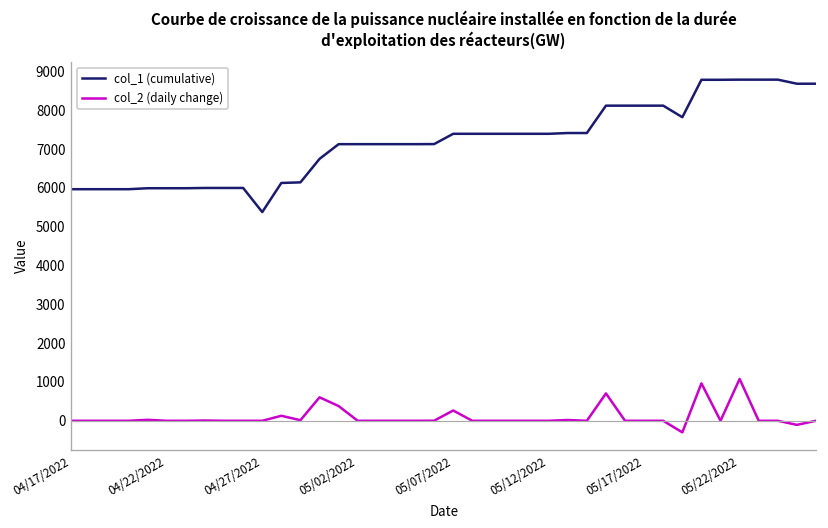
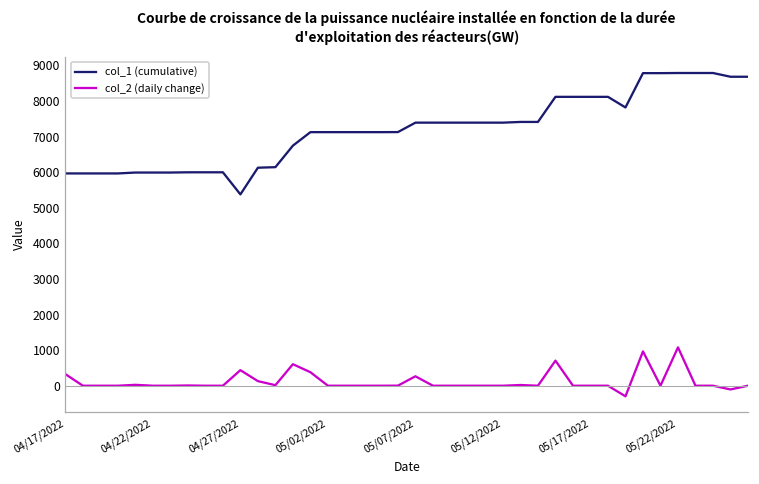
col_2 (daily change), 04/17/2022: 0 -> 300
col_2 (daily change), 04/27/2022: 0 -> 400
